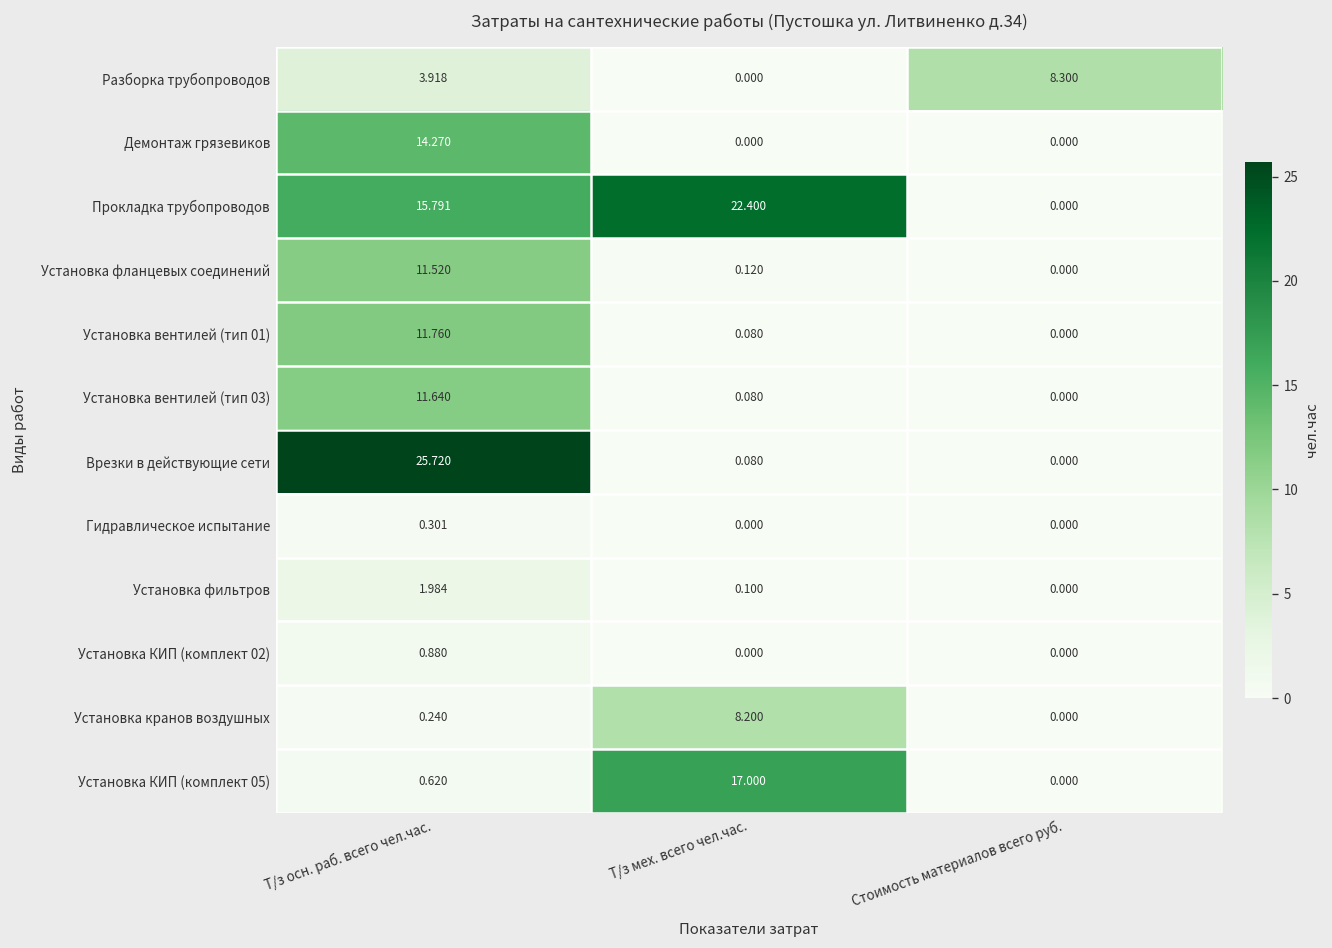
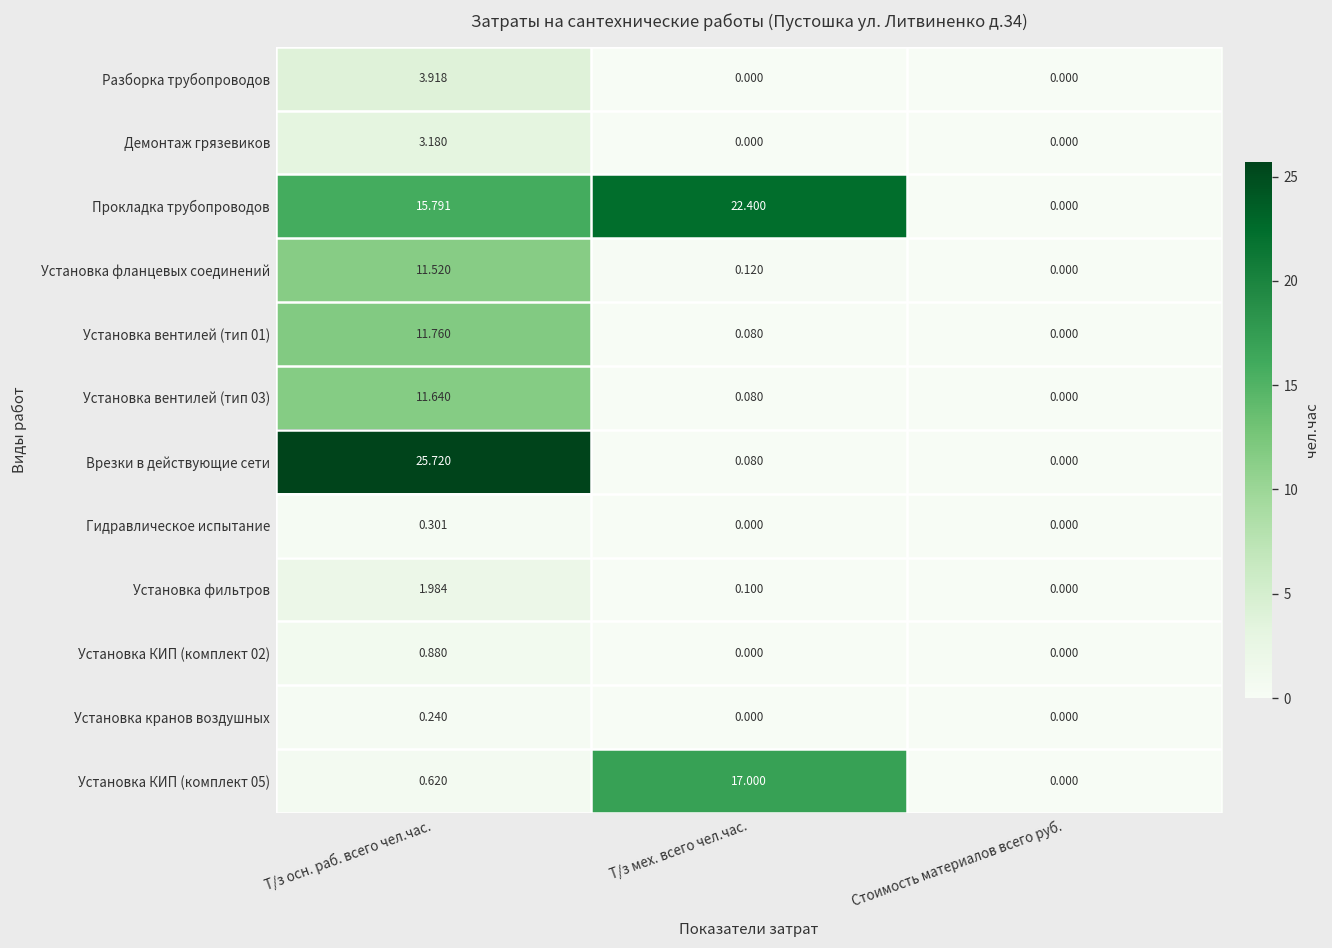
Разборка трубопроводов, Стоимость материалов всего руб.: 8.300 -> 0.000
Демонтаж грязевиков, Т/з осн. раб. всего чел.час.: 14.270 -> 3.180
Установка кранов воздушных, Т/з мех. всего чел.час.: 8.200 -> 0.000
